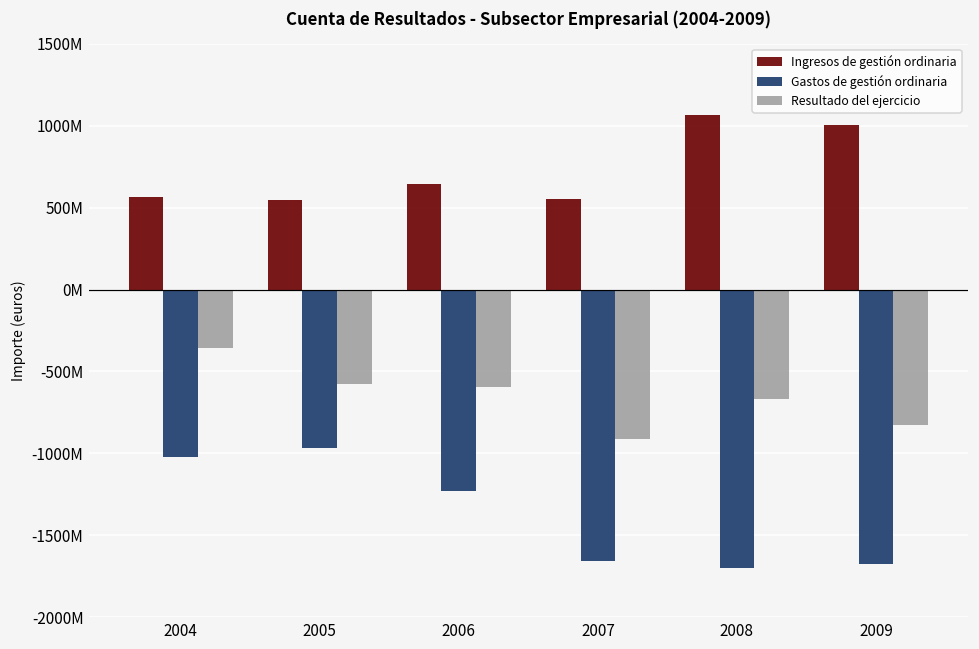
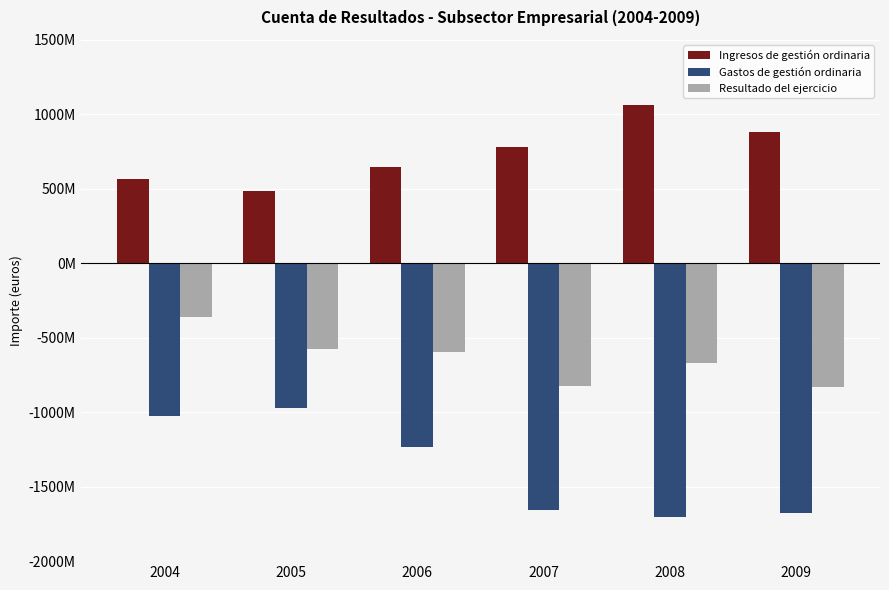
Ingresos de gestión ordinaria, 2005: 550000000 -> 490000000
Ingresos de gestión ordinaria, 2007: 550000000 -> 780000000
Resultado del ejercicio, 2007: -910000000 -> -820000000
Ingresos de gestión ordinaria, 2009: 1000000000 -> 880000000
